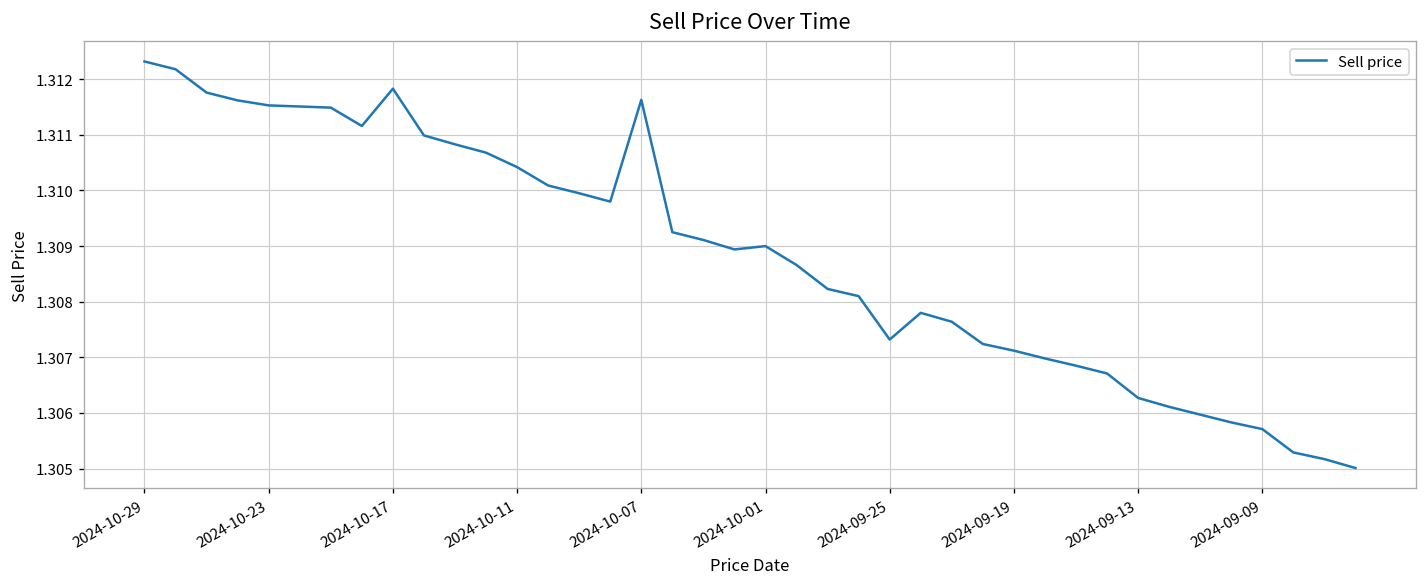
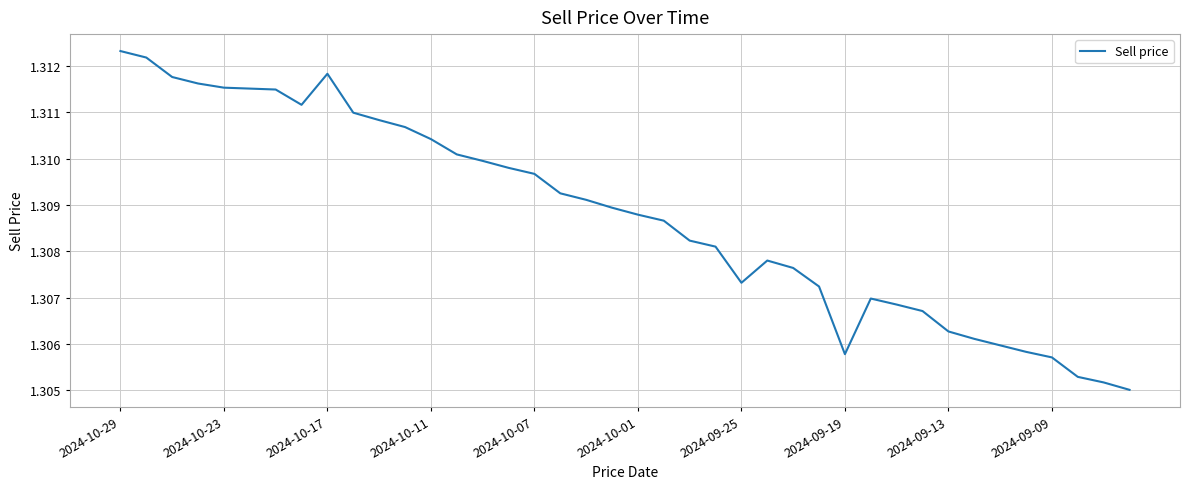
2024-10-07: 1.3116 -> 1.3097
2024-10-01: 1.3090 -> 1.3088
2024-09-19: 1.3071 -> 1.3058
